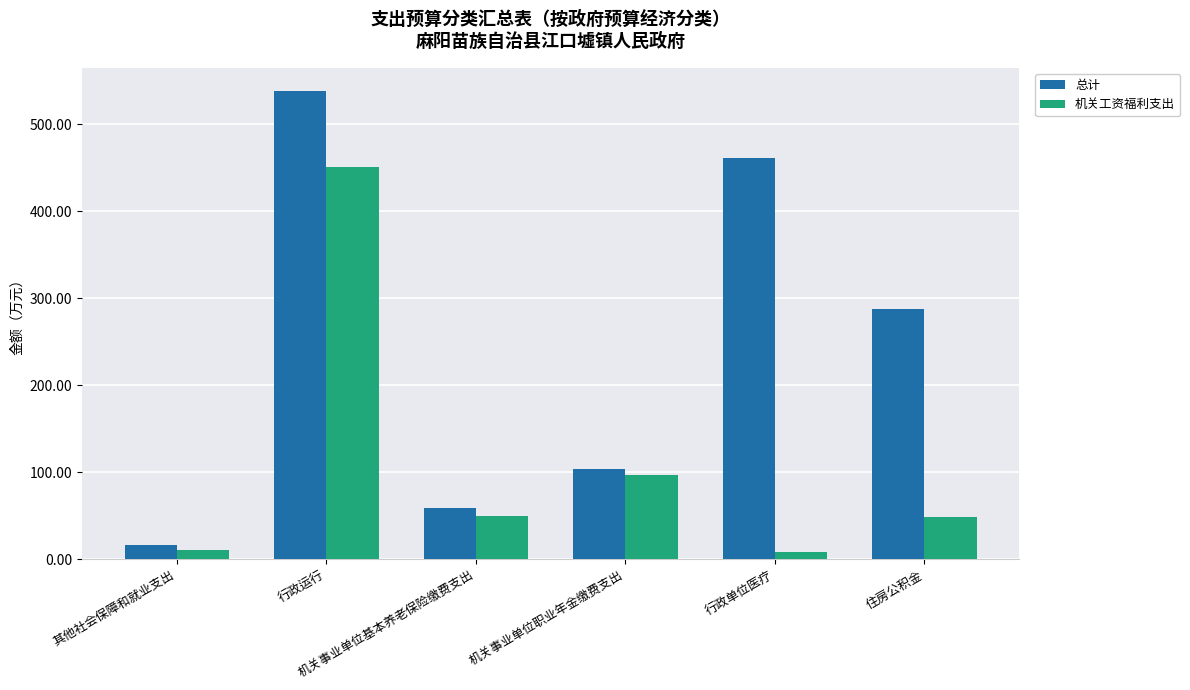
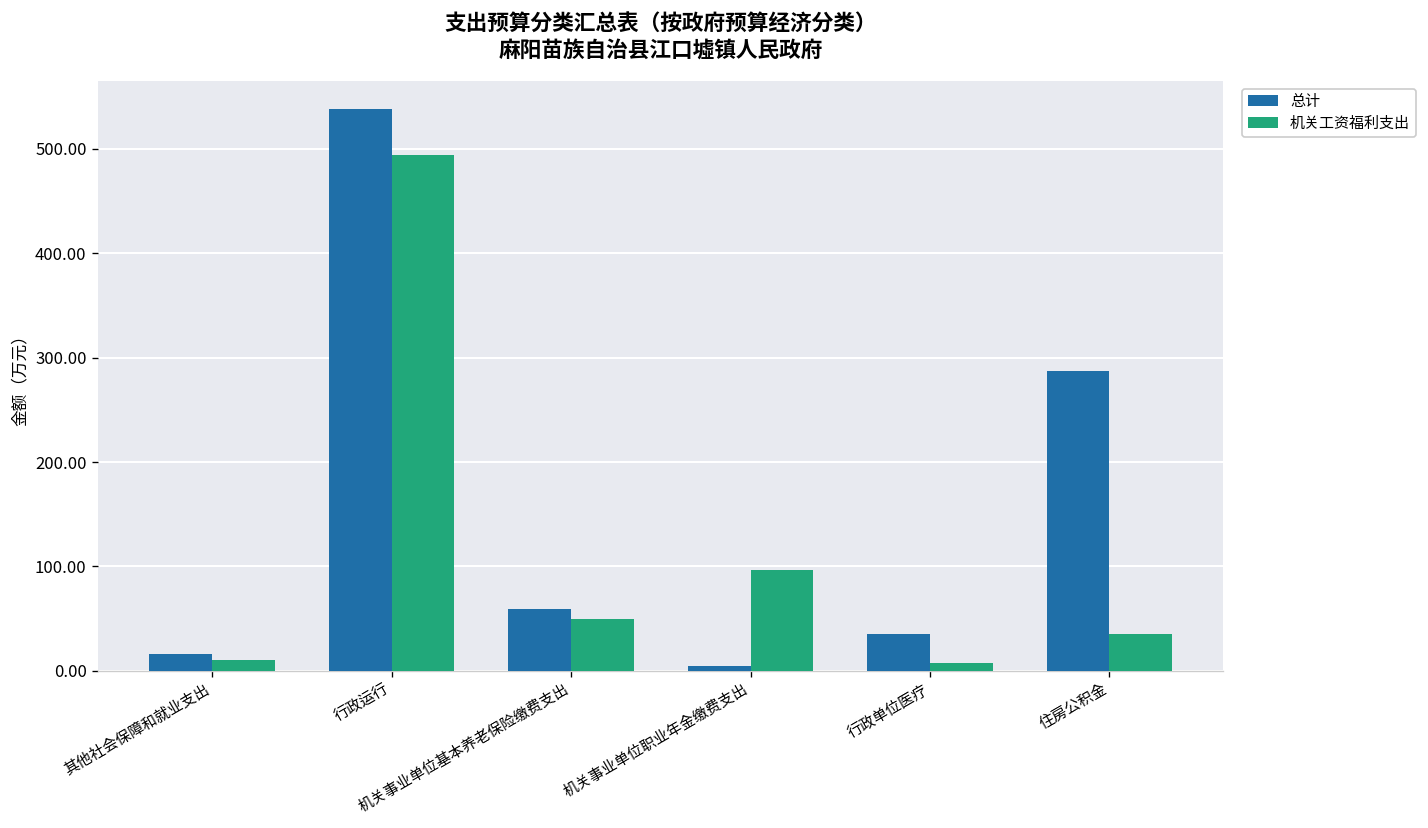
机关工资福利支出, 行政运行: 450 -> 490
总计, 机关事业单位职业年金缴费支出: 100 -> 0
总计, 行政单位医疗: 460 -> 40
机关工资福利支出, 住房公积金: 50 -> 40
